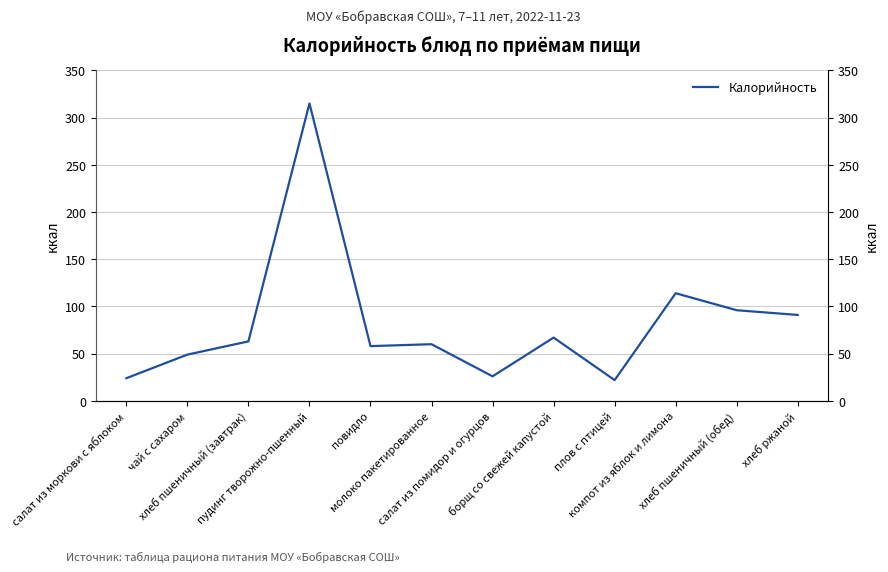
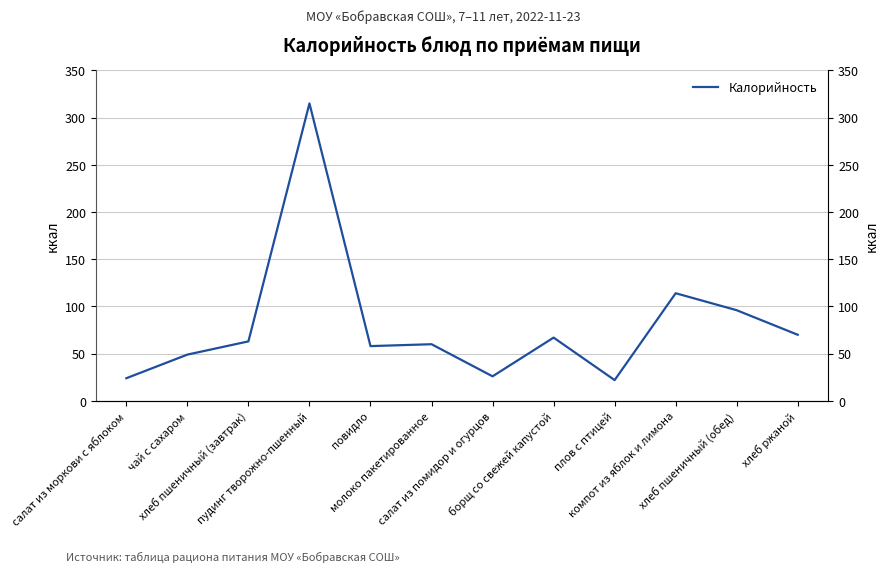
хлеб ржаной: 90 -> 70
